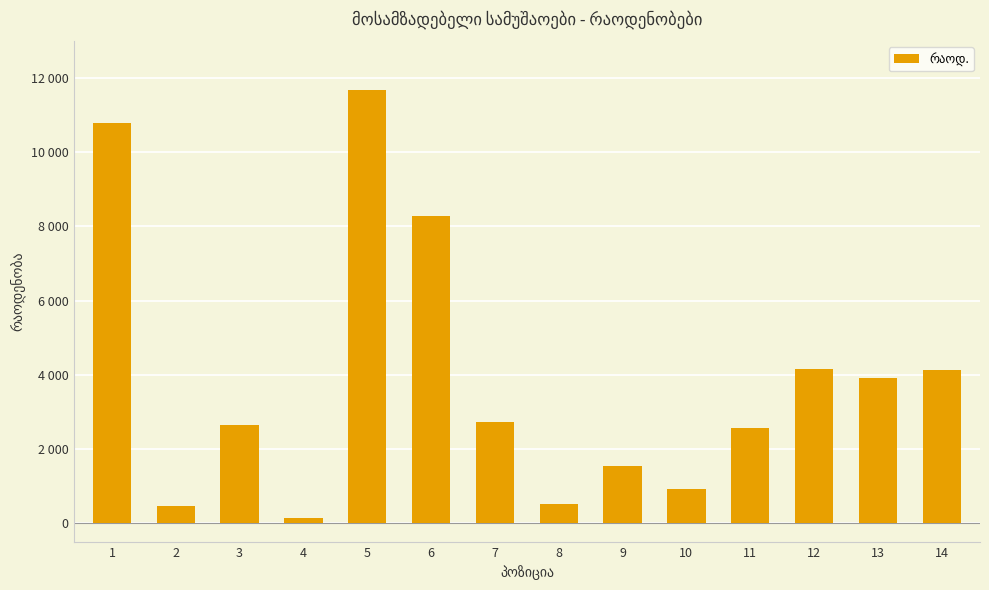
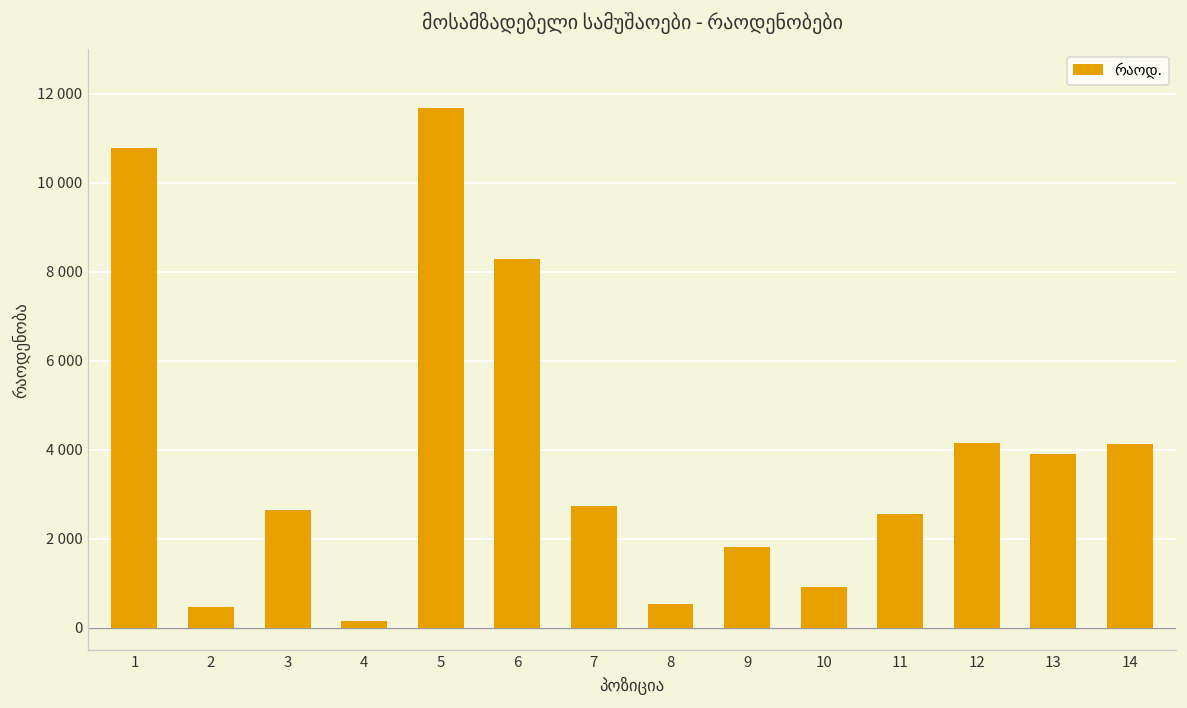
9: 1500 -> 1800
